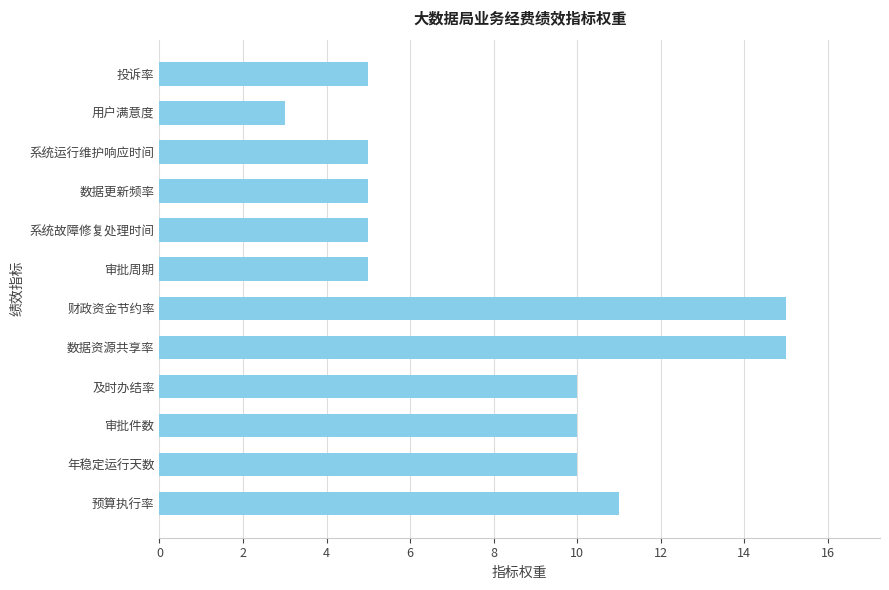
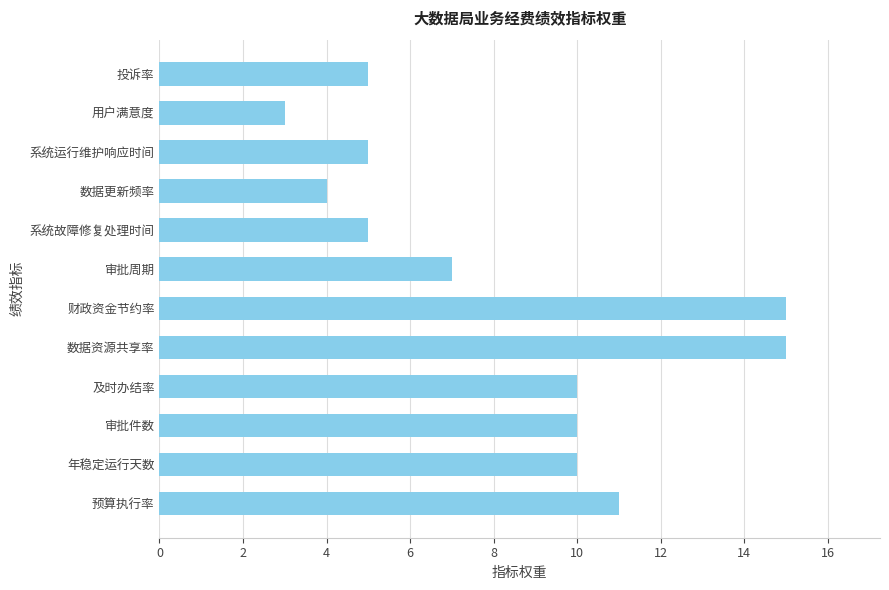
数据更新频率: 5 -> 4
审批周期: 5 -> 7
